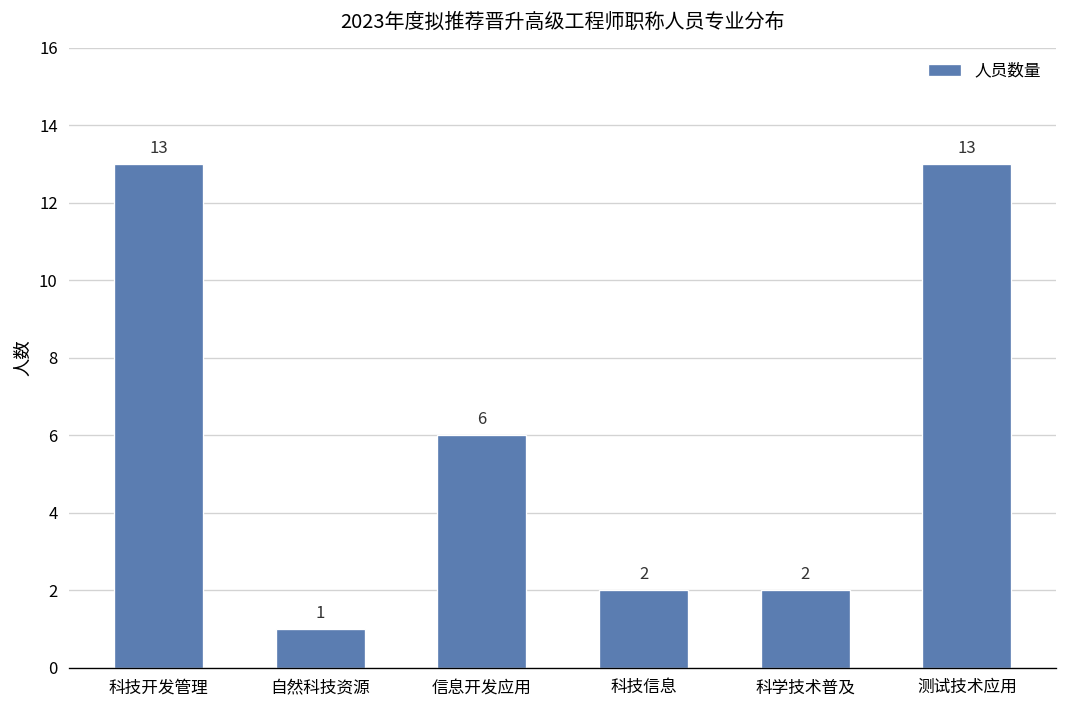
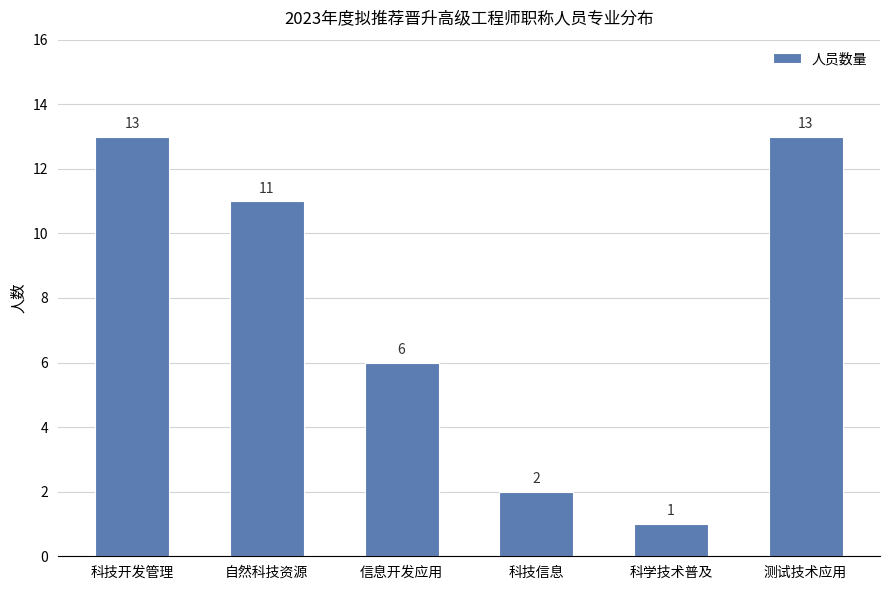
自然科技资源: 1 -> 11
科学技术普及: 2 -> 1
